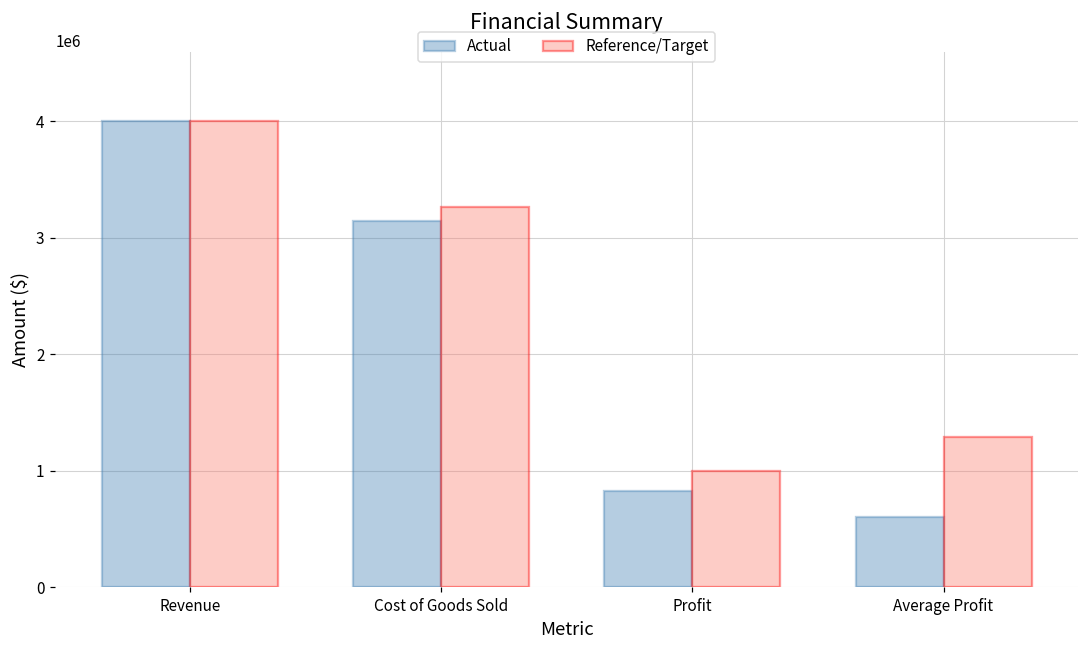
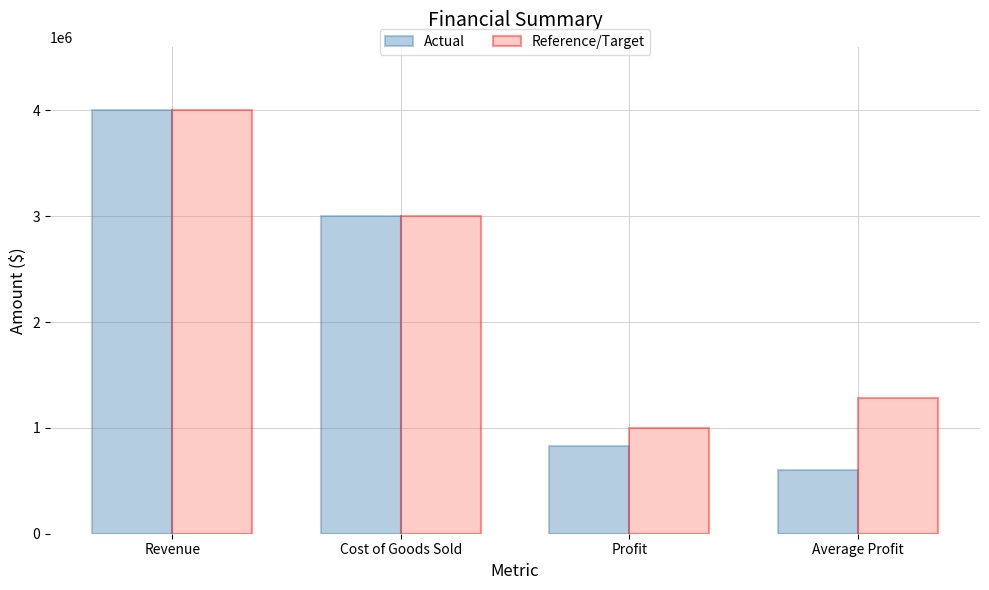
Actual, Cost of Goods Sold: 3150000 -> 3000000
Reference/Target, Cost of Goods Sold: 3260000 -> 3000000
